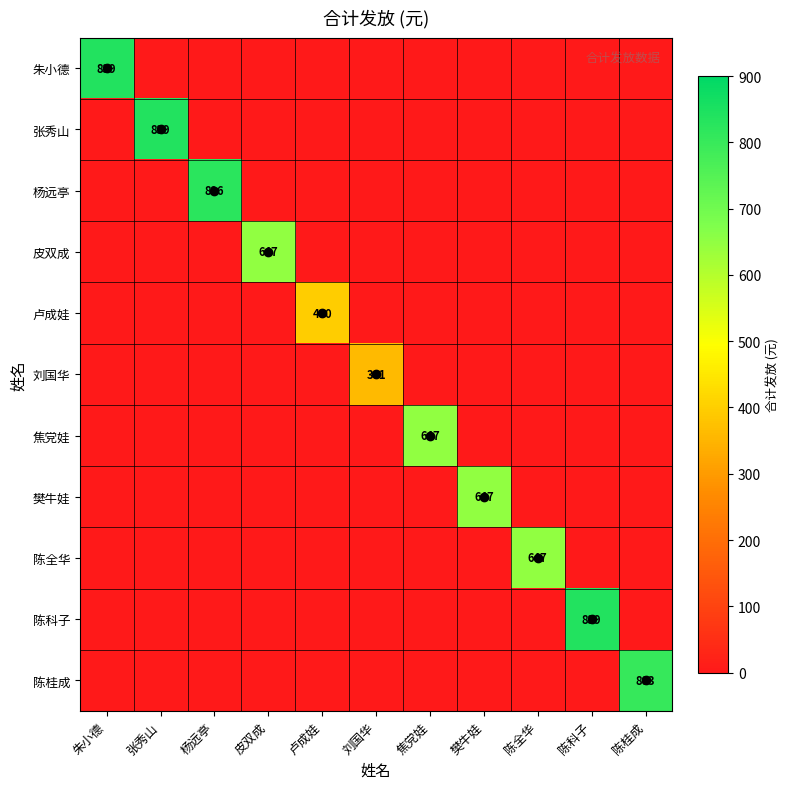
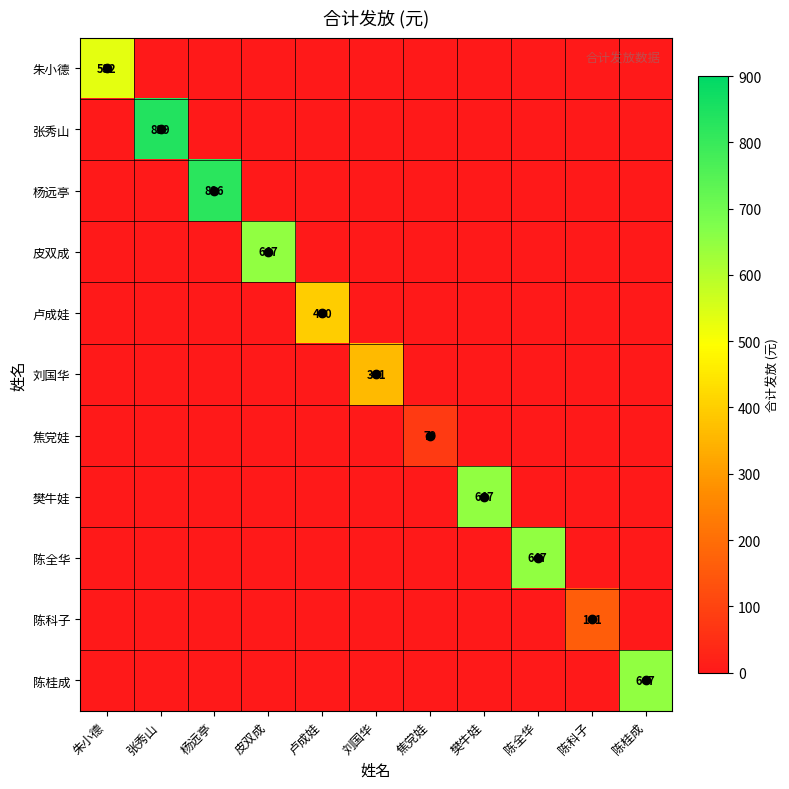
朱小德, 朱小德: 839 -> 532
焦党娃, 焦党娃: 647 -> 79
陈科子, 陈科子: 839 -> 161
陈桂成, 陈桂成: 803 -> 647
